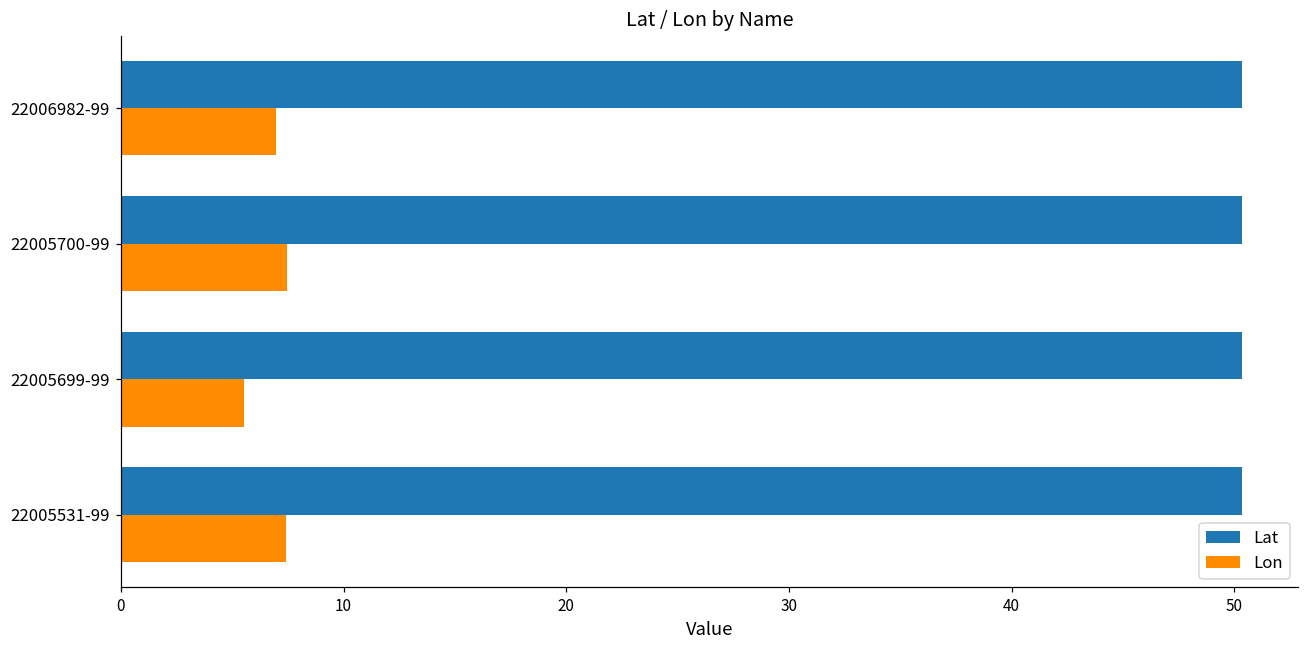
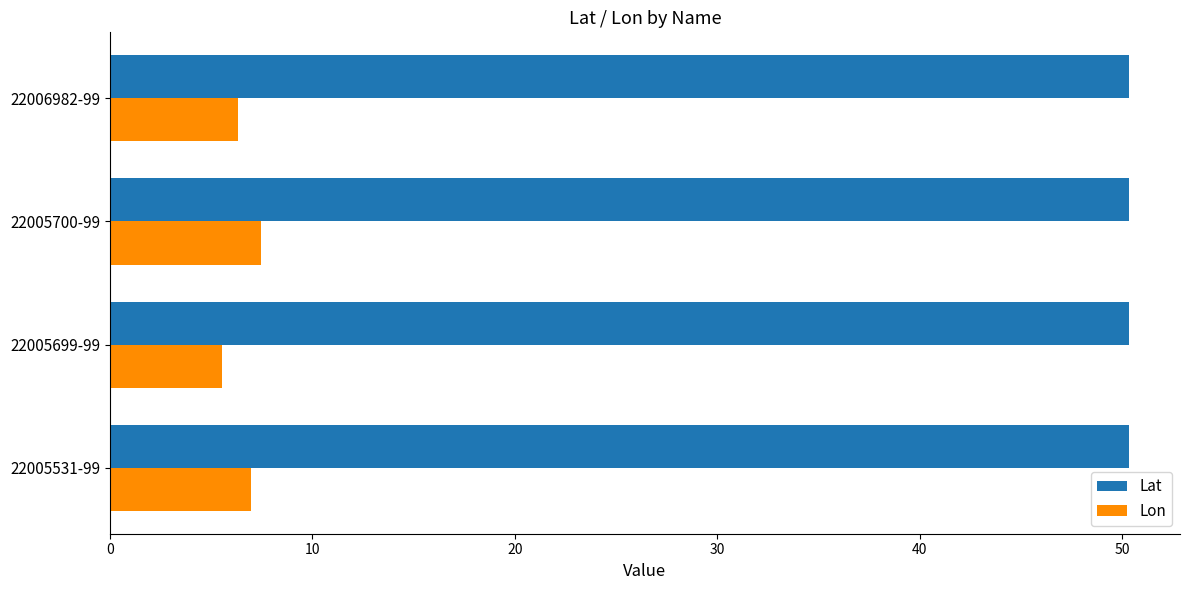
Lon, 22006982-99: 6.9 -> 6.3
Lon, 22005531-99: 7.4 -> 7.0
